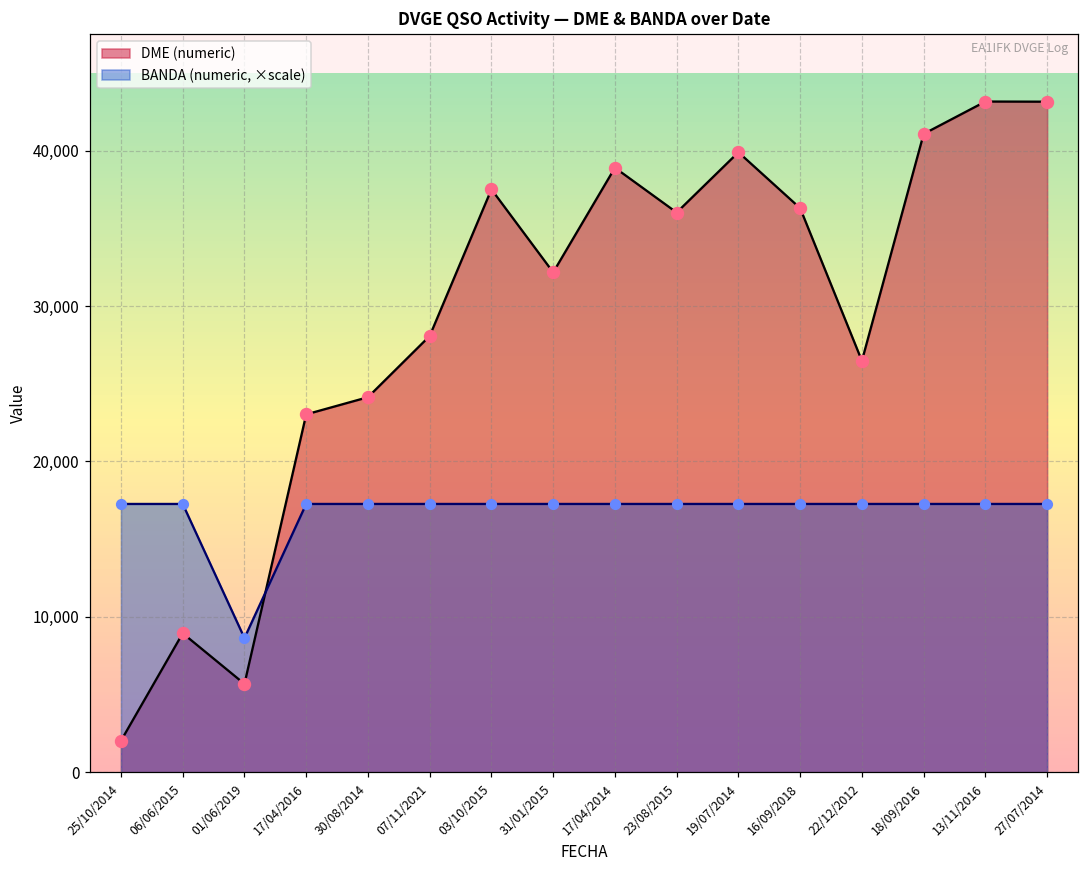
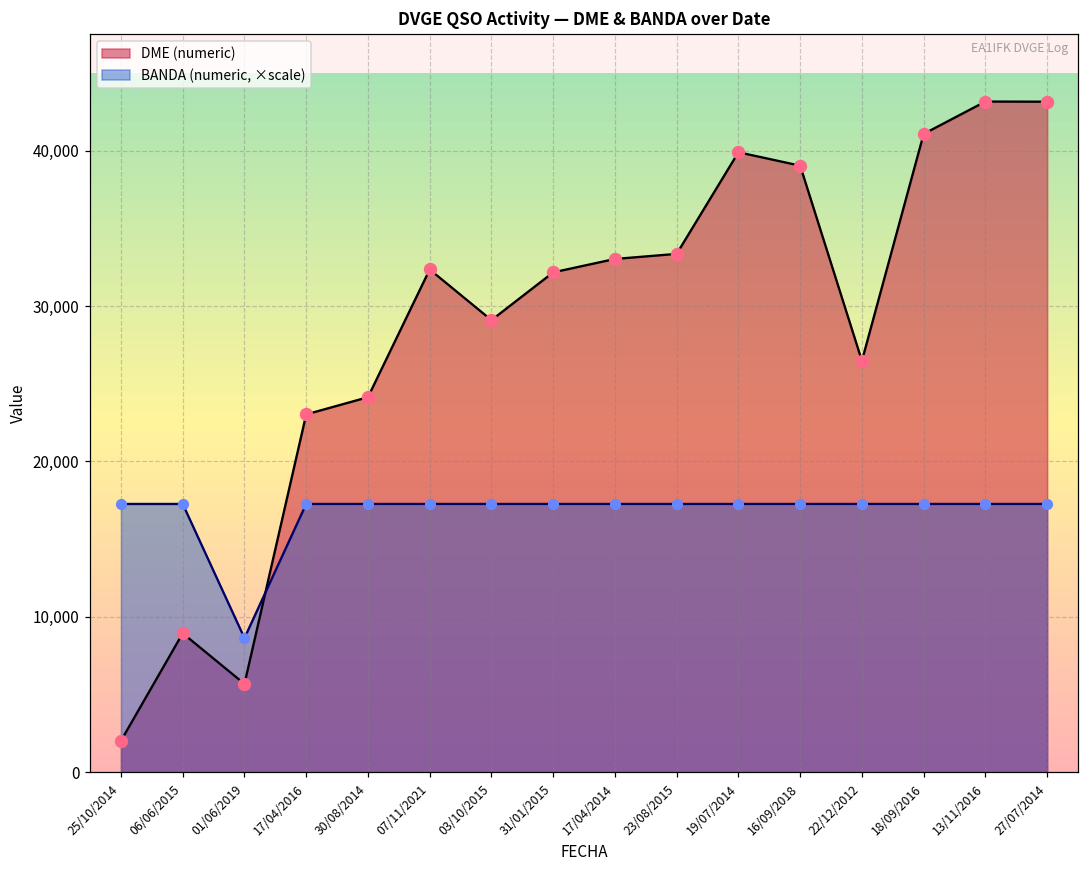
DME (numeric), 07/11/2021: 28,100 -> 32,400
DME (numeric), 03/10/2015: 37,500 -> 29,100
DME (numeric), 17/04/2014: 38,900 -> 33,000
DME (numeric), 23/08/2015: 36,000 -> 33,400
DME (numeric), 16/09/2018: 36,300 -> 39,000
